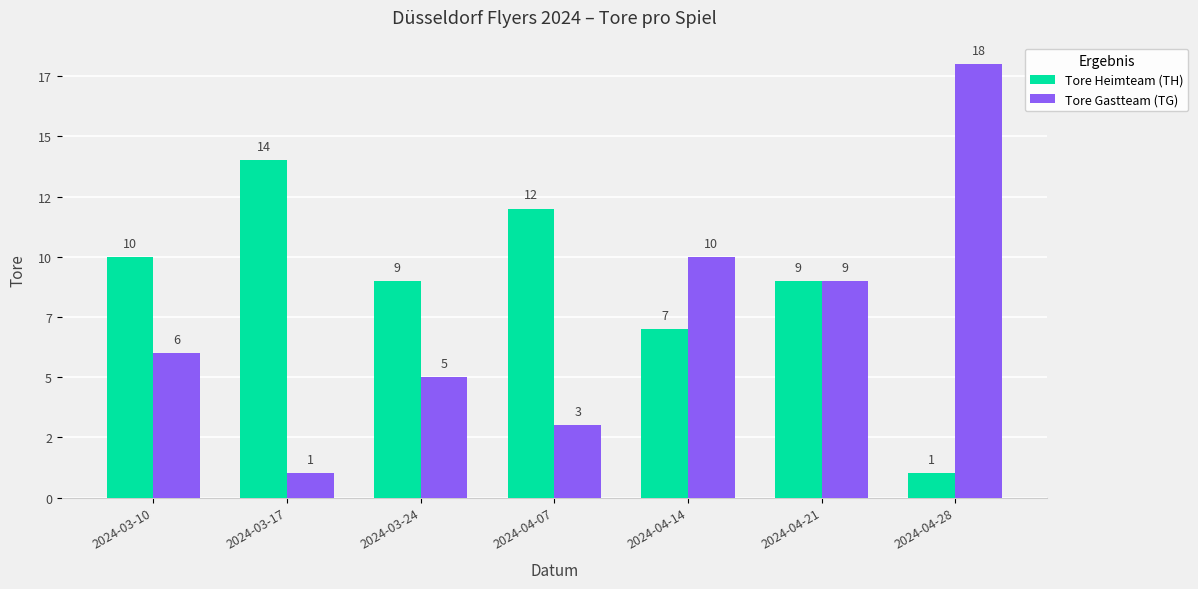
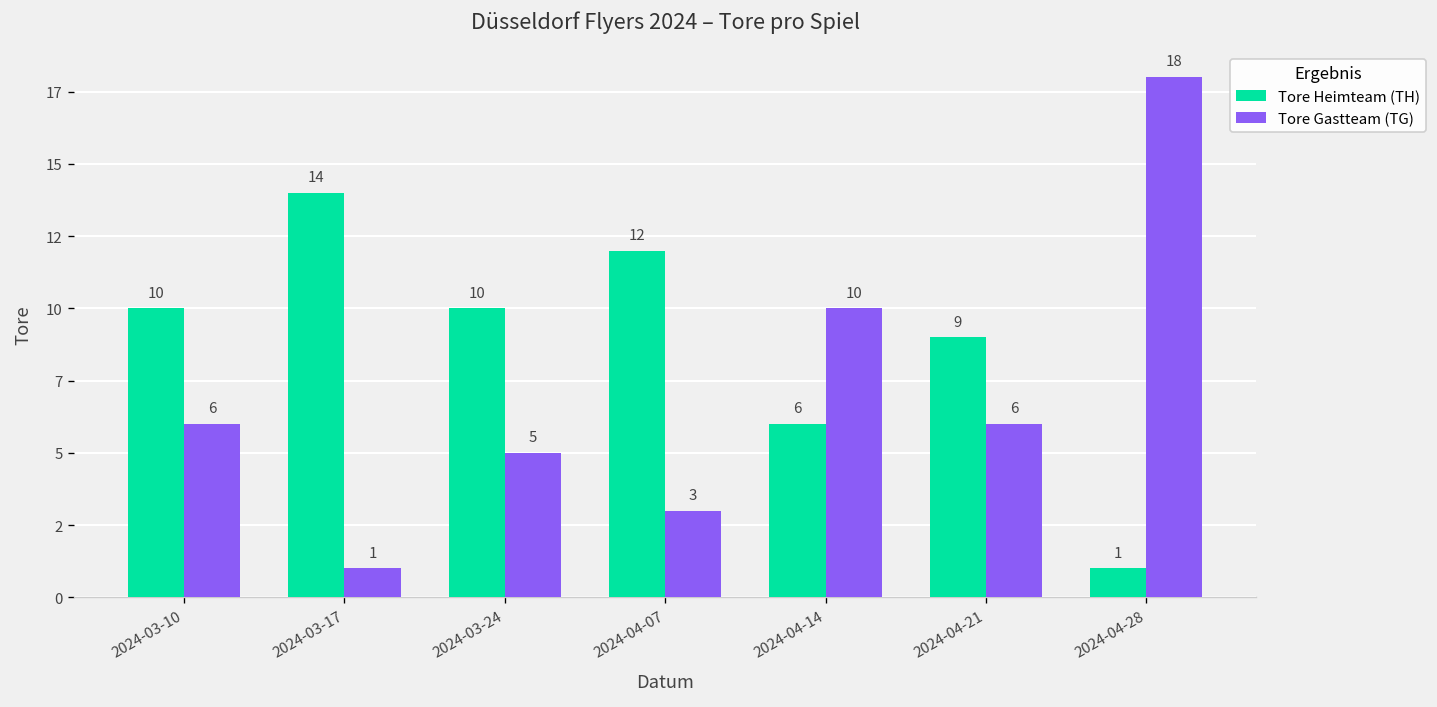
Tore Heimteam (TH), 2024-03-24: 9 -> 10
Tore Heimteam (TH), 2024-04-14: 7 -> 6
Tore Gastteam (TG), 2024-04-21: 9 -> 6
